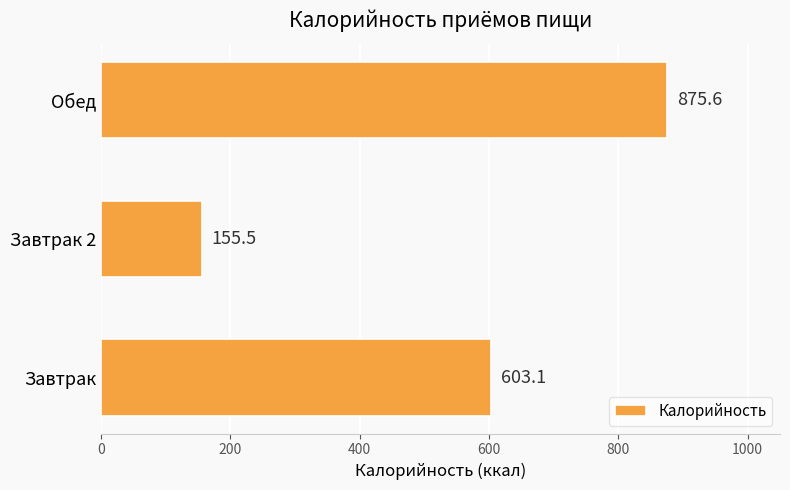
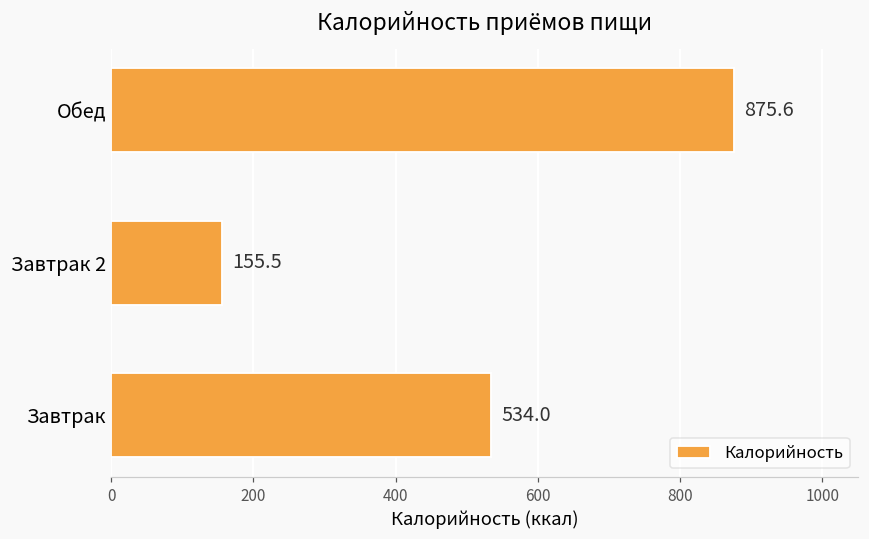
Завтрак: 603.1 -> 534.0
